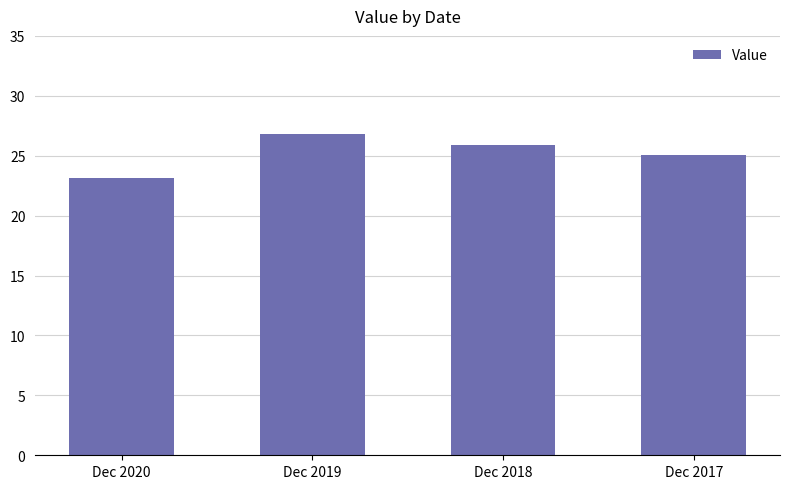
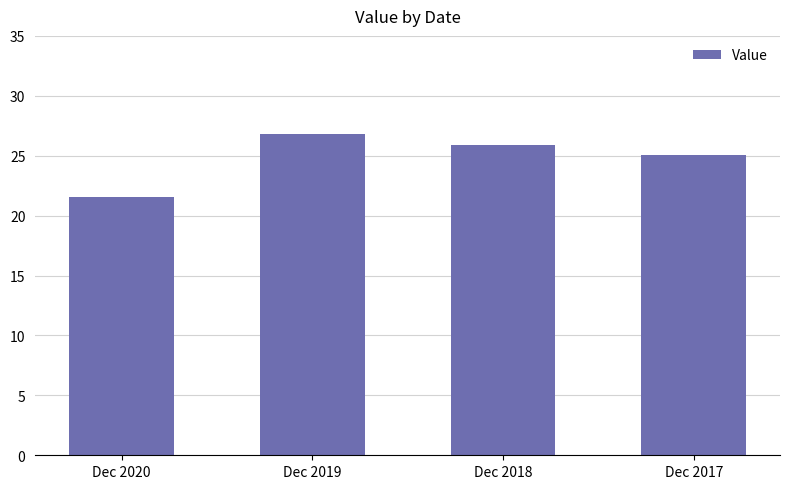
Dec 2020: 23.2 -> 21.6
